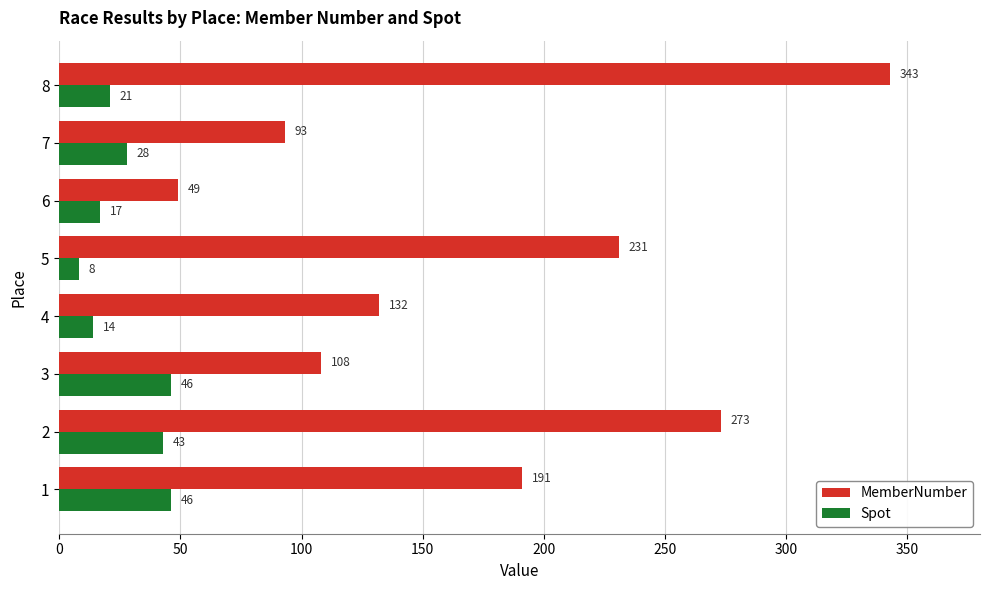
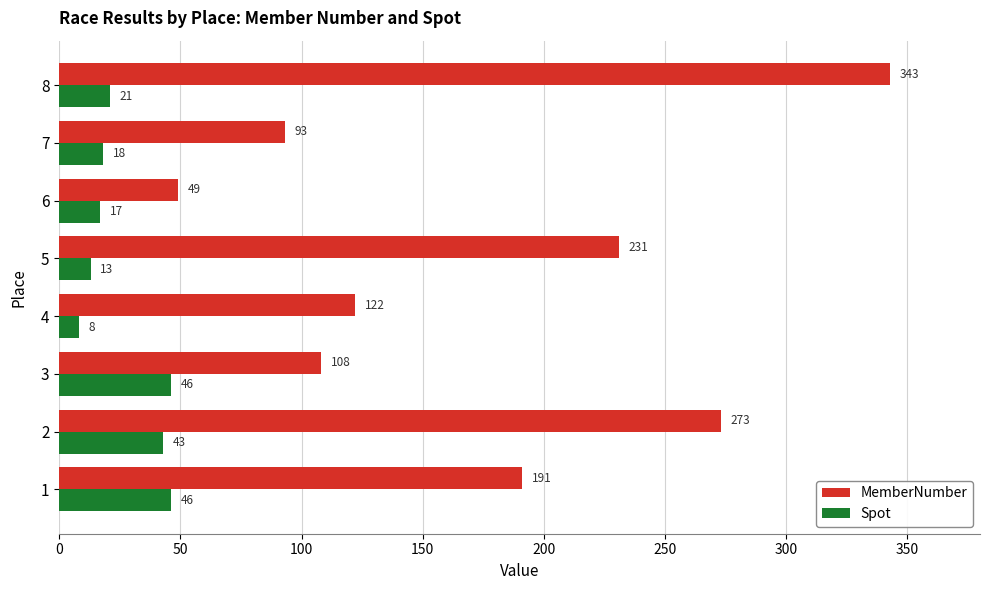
Spot, 7: 28 -> 18
Spot, 5: 8 -> 13
MemberNumber, 4: 132 -> 122
Spot, 4: 14 -> 8
